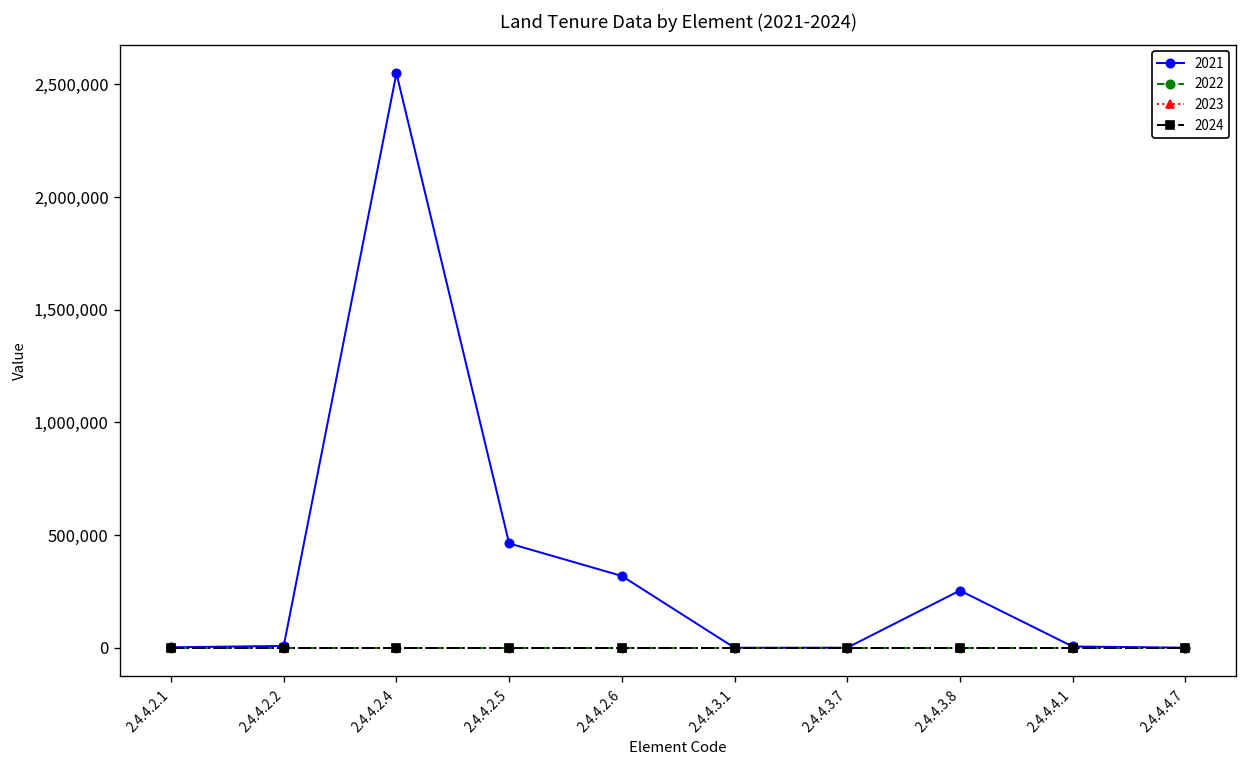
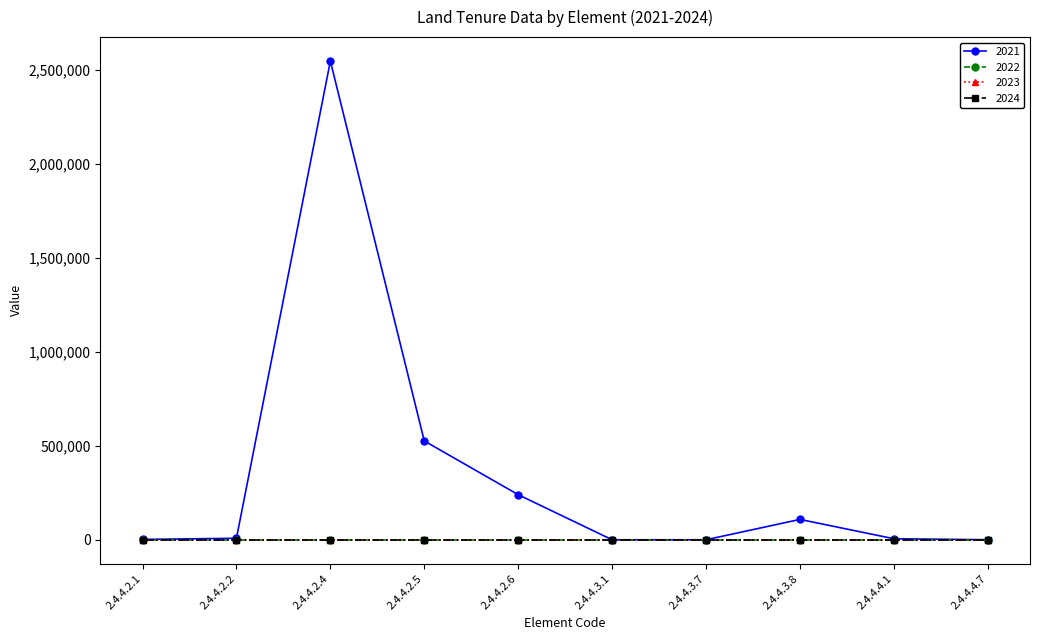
2021, 2.4.4.2.5: 460,000 -> 530,000
2021, 2.4.4.2.6: 320,000 -> 240,000
2021, 2.4.4.3.8: 250,000 -> 110,000
